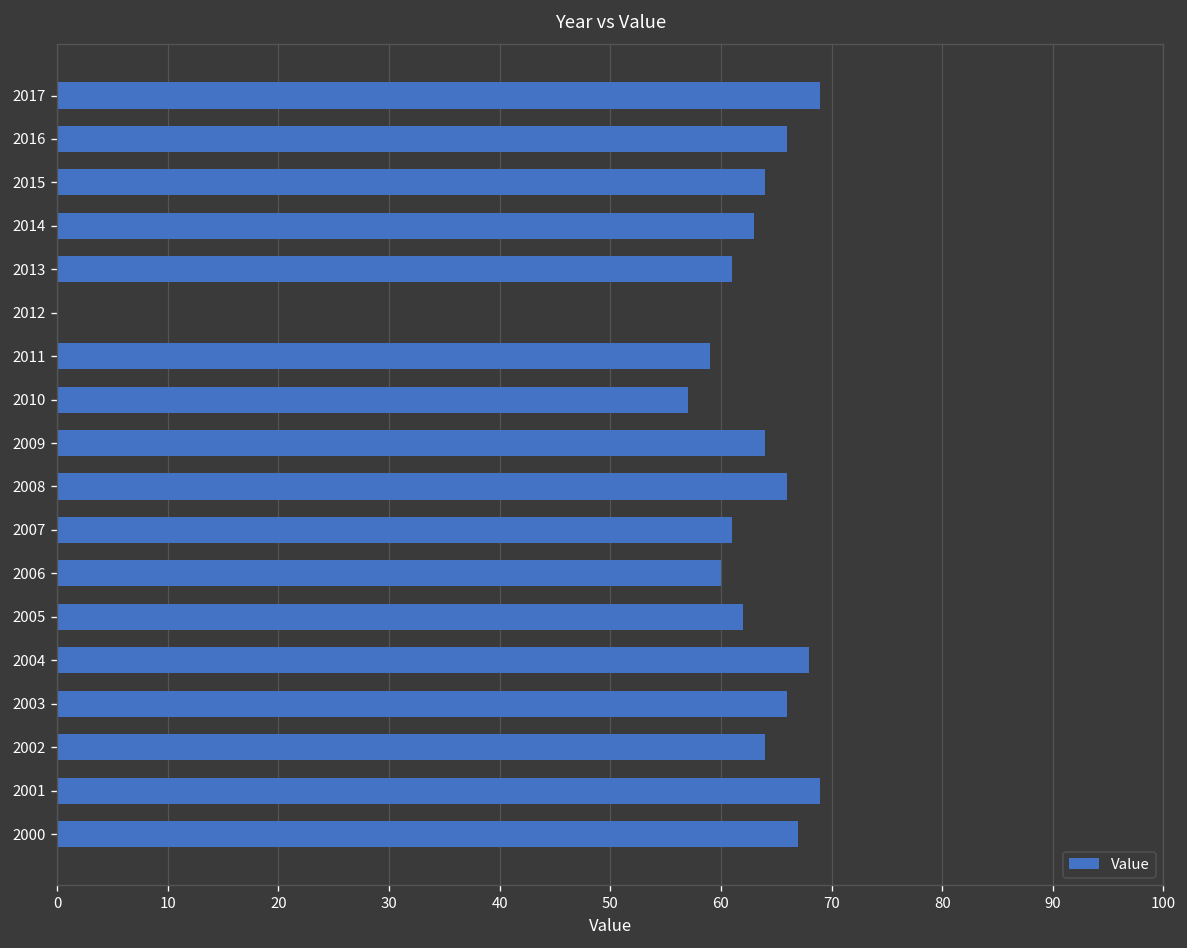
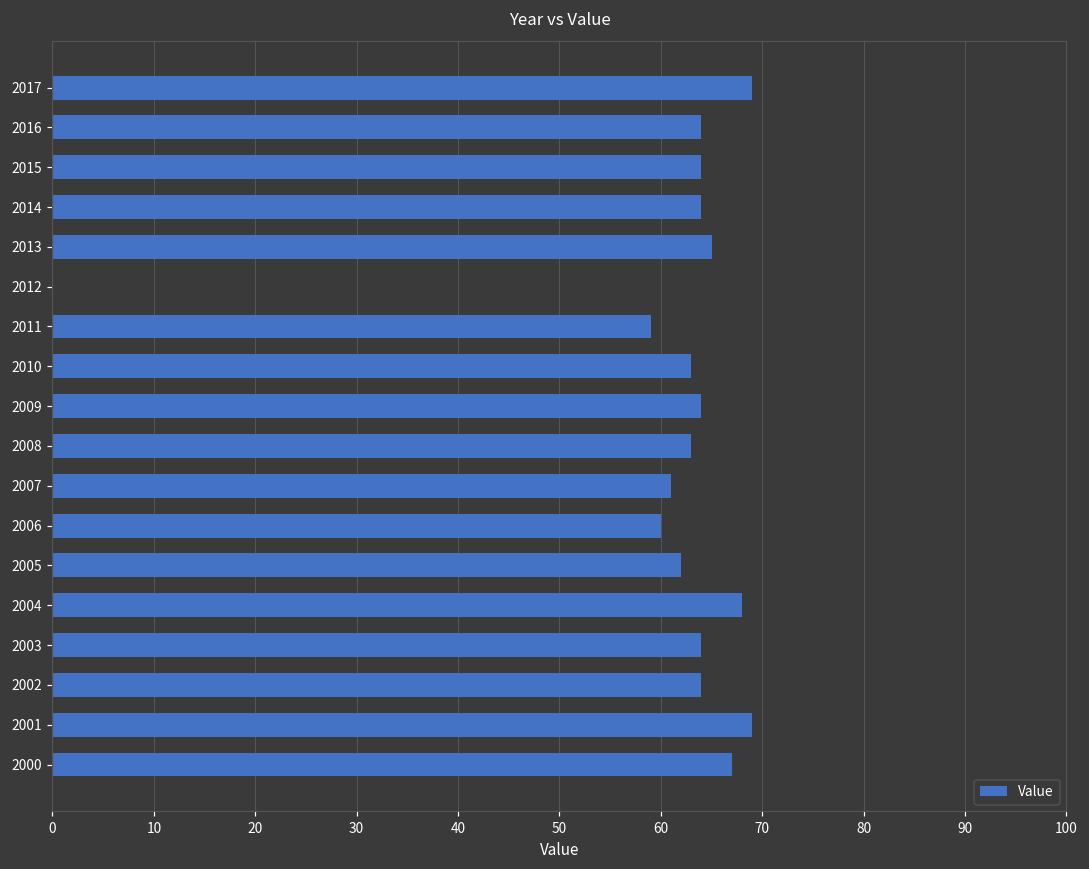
2016: 66 -> 64
2014: 63 -> 64
2013: 61 -> 65
2010: 57 -> 63
2008: 66 -> 63
2003: 66 -> 64
